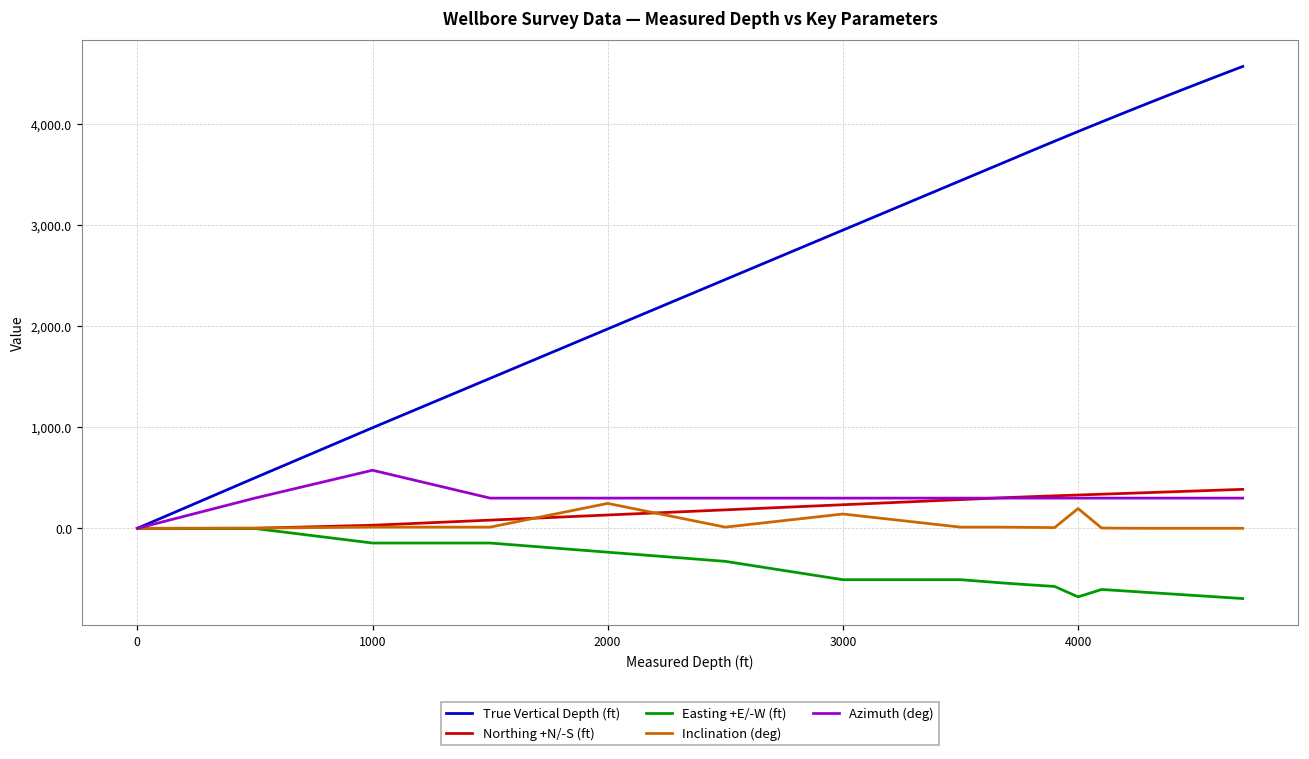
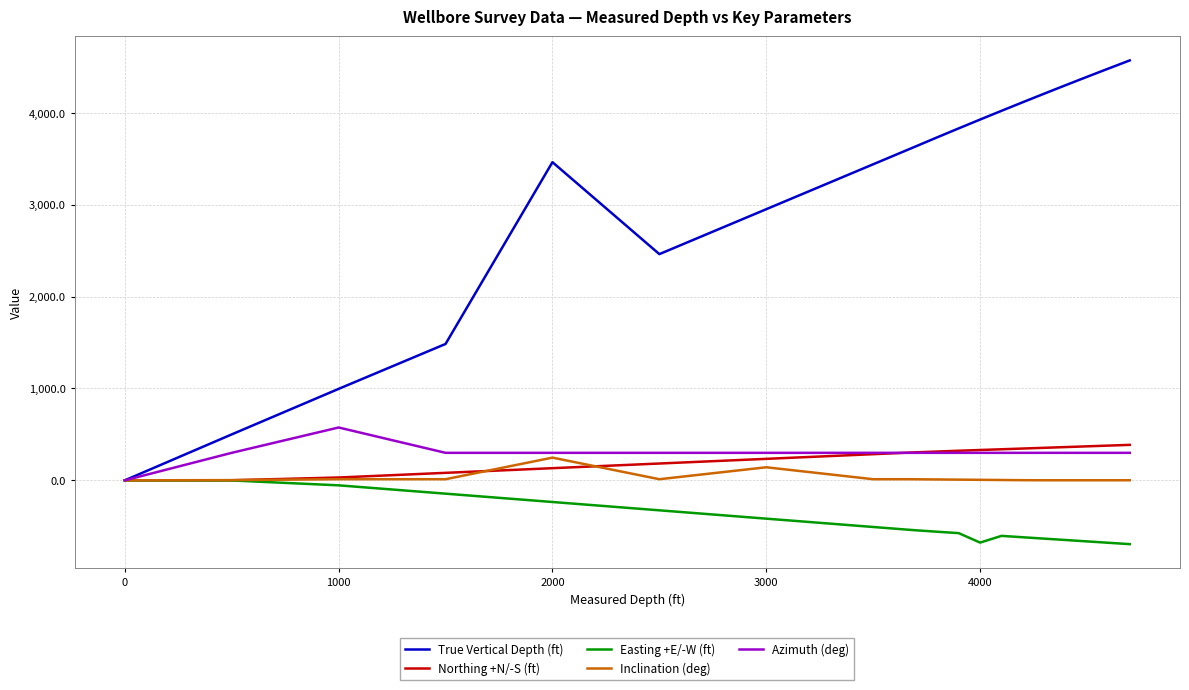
Easting +E/-W (ft), 1000: -150 -> -50
True Vertical Depth (ft), 2000: 2,000 -> 3,500
Easting +E/-W (ft), 3000: -500 -> -400
Inclination (deg), 4000: 200 -> 0
